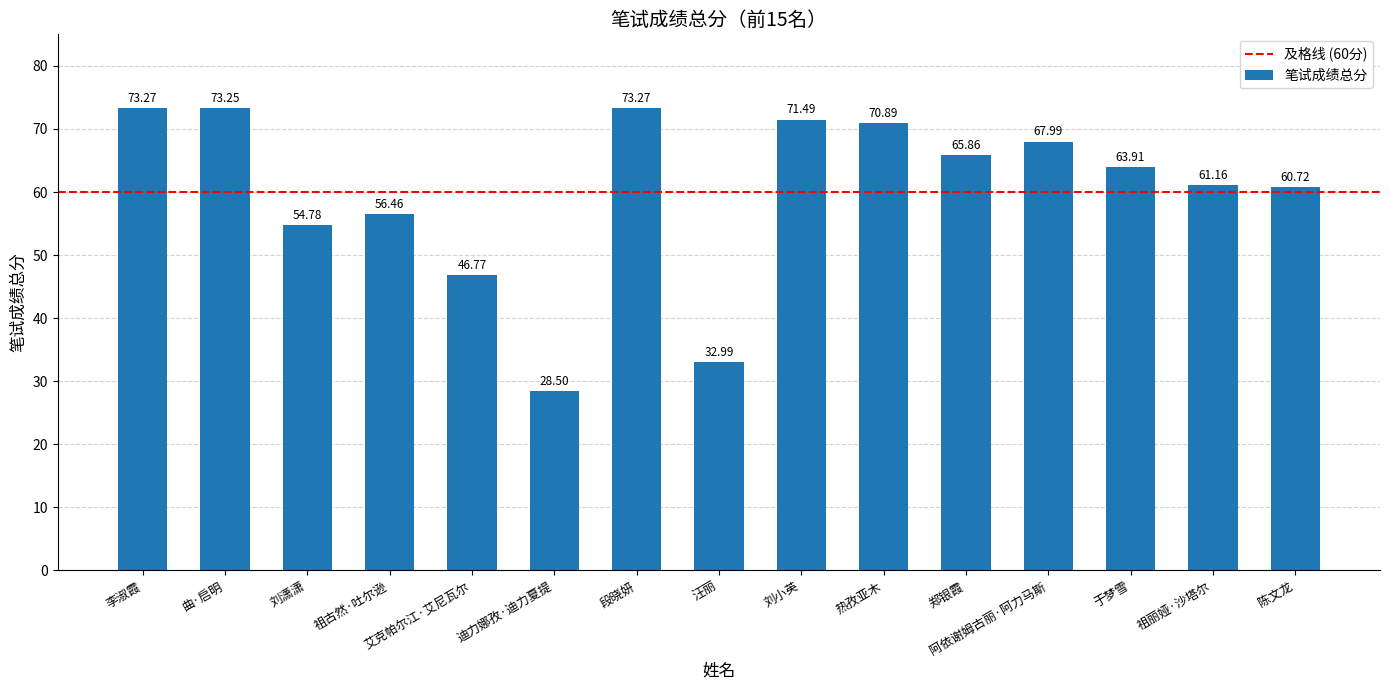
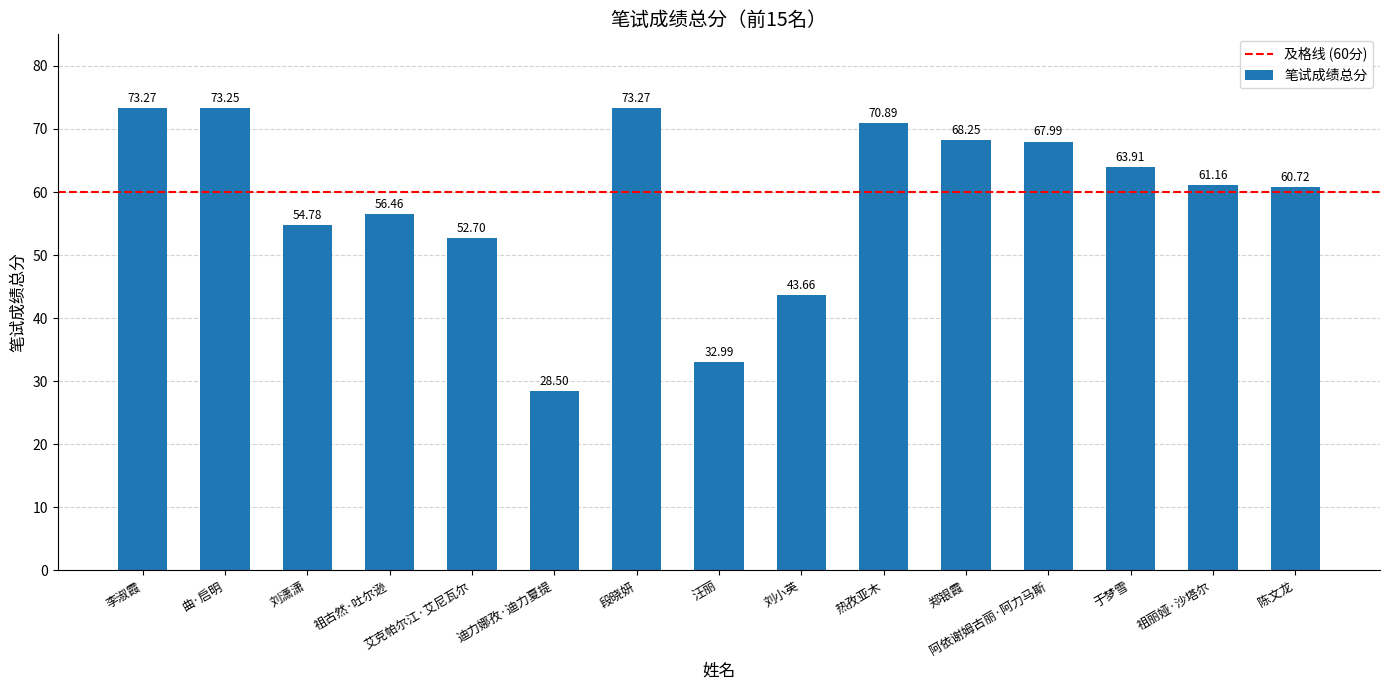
艾克帕尔江·艾尼瓦尔: 46.77 -> 52.70
刘小英: 71.49 -> 43.66
郑银霞: 65.86 -> 68.25
